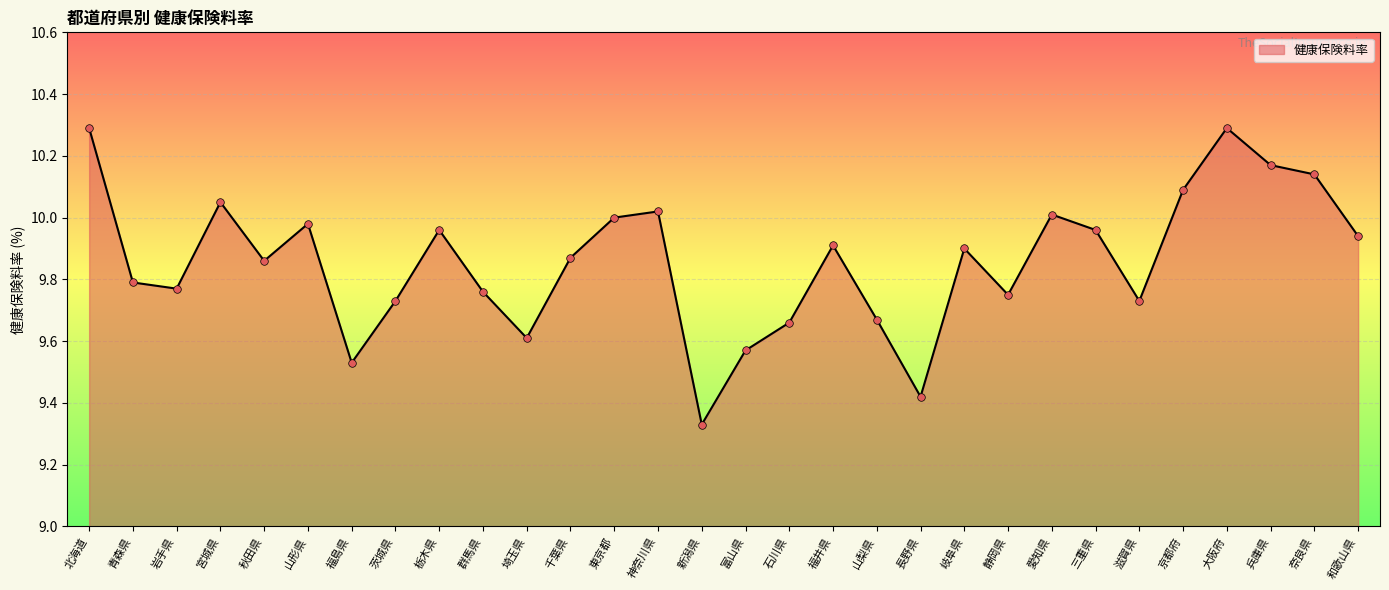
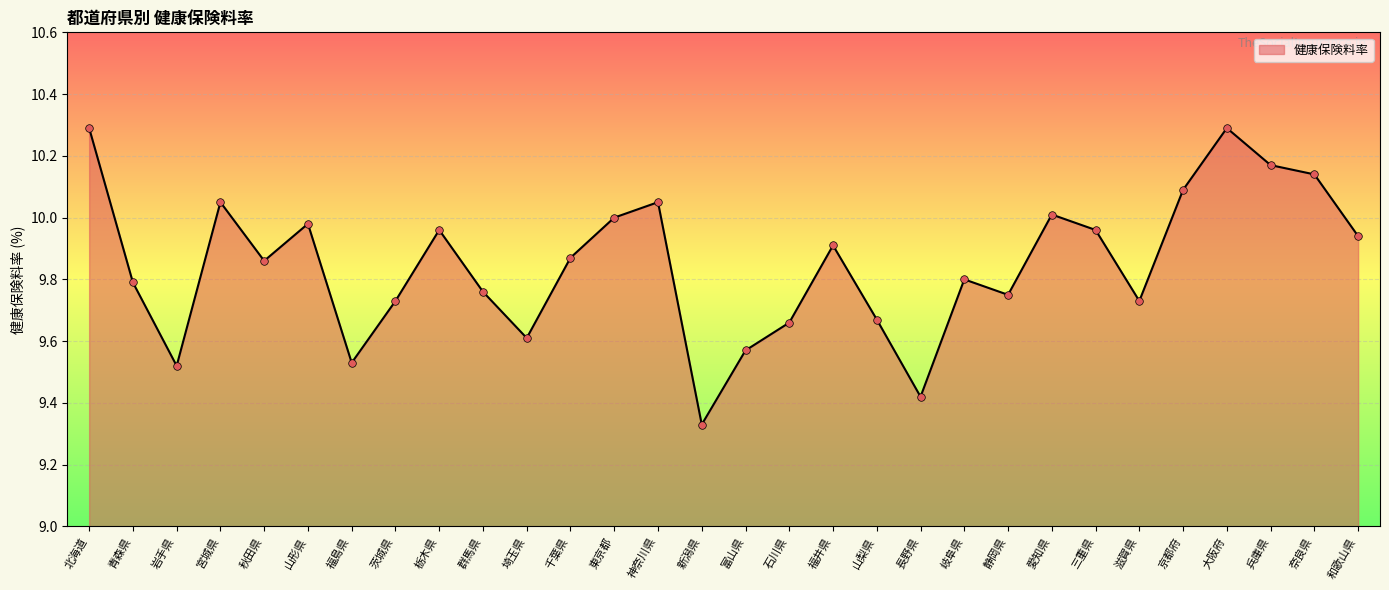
岩手県: 9.77 -> 9.52
神奈川県: 10.02 -> 10.05
岐阜県: 9.9 -> 9.8
